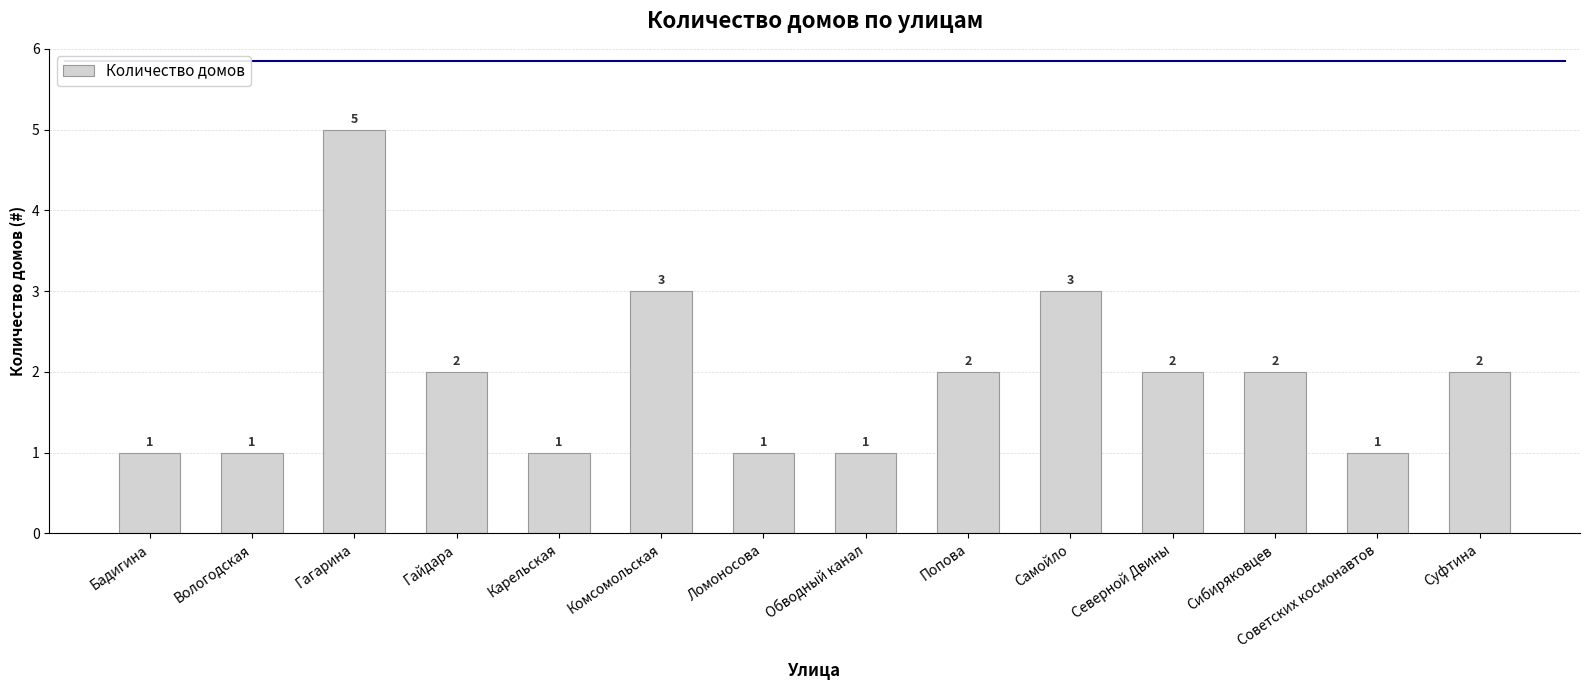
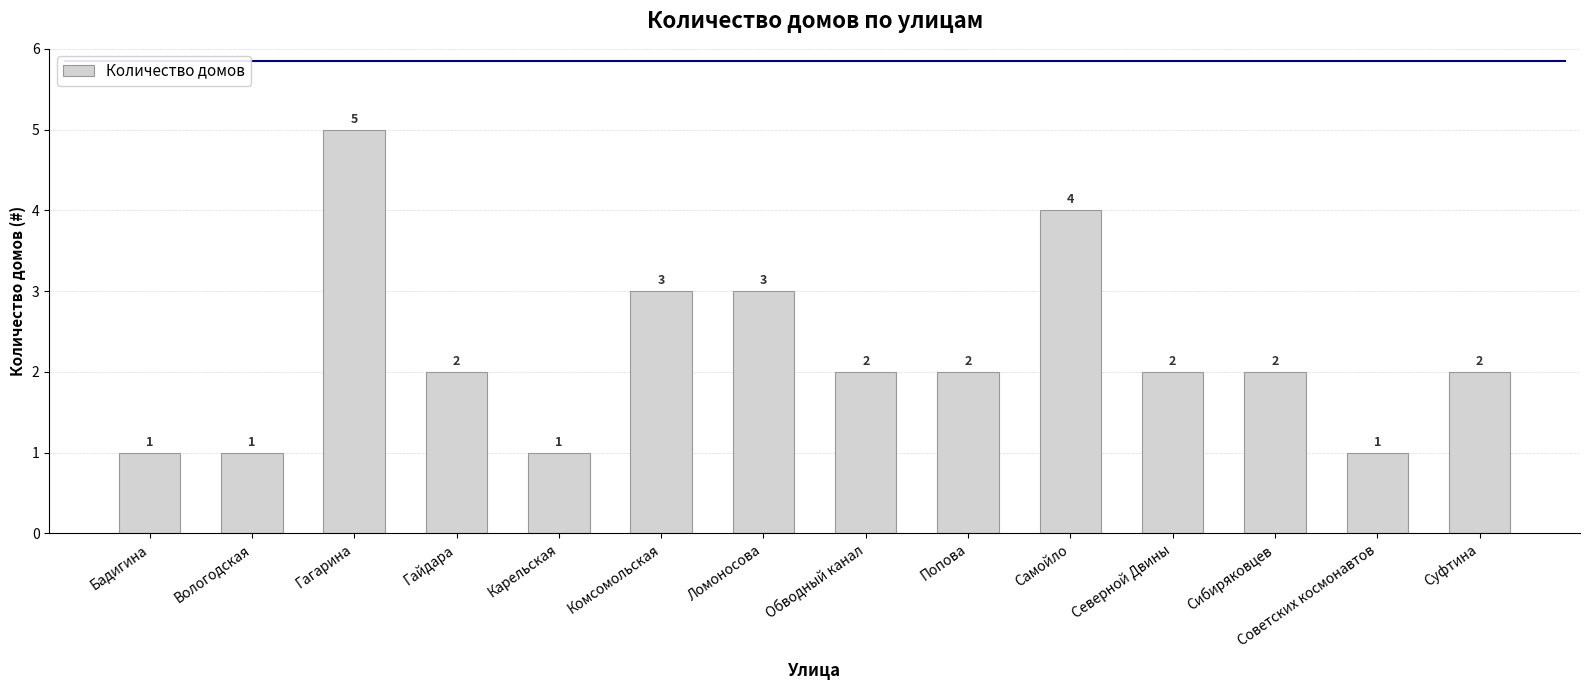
Ломоносова: 1 -> 3
Обводный канал: 1 -> 2
Самойло: 3 -> 4
